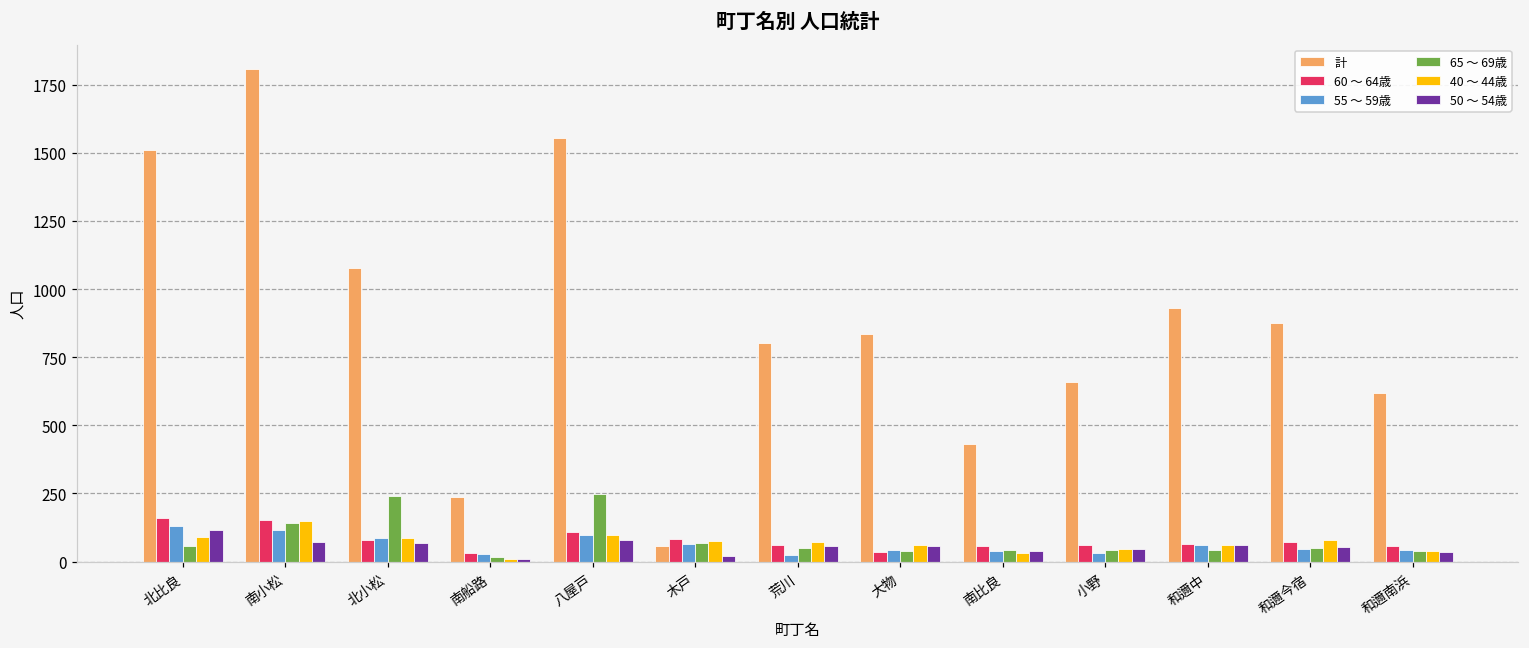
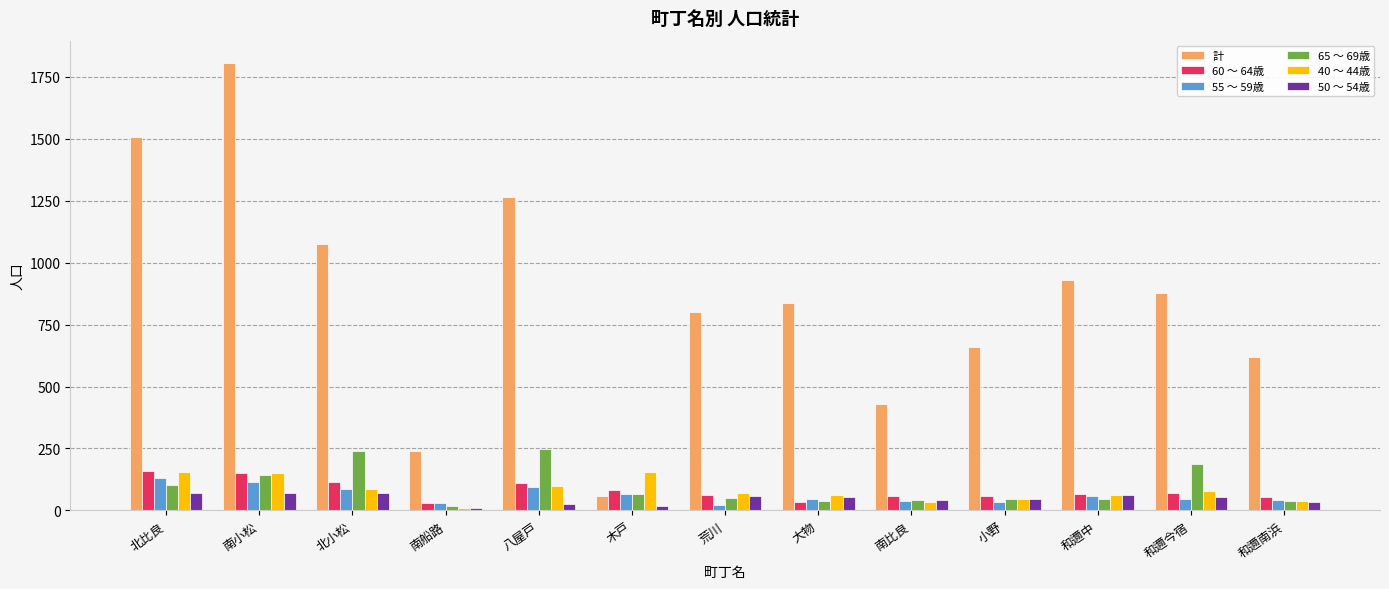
65 ～ 69歳, 北比良: 60 -> 100
40 ～ 44歳, 北比良: 90 -> 150
50 ～ 54歳, 北比良: 120 -> 70
60 ～ 64歳, 北小松: 80 -> 110
計, 八屋戸: 1560 -> 1270
50 ～ 54歳, 八屋戸: 80 -> 30
40 ～ 44歳, 木戸: 80 -> 160
65 ～ 69歳, 和邇今宿: 50 -> 190
